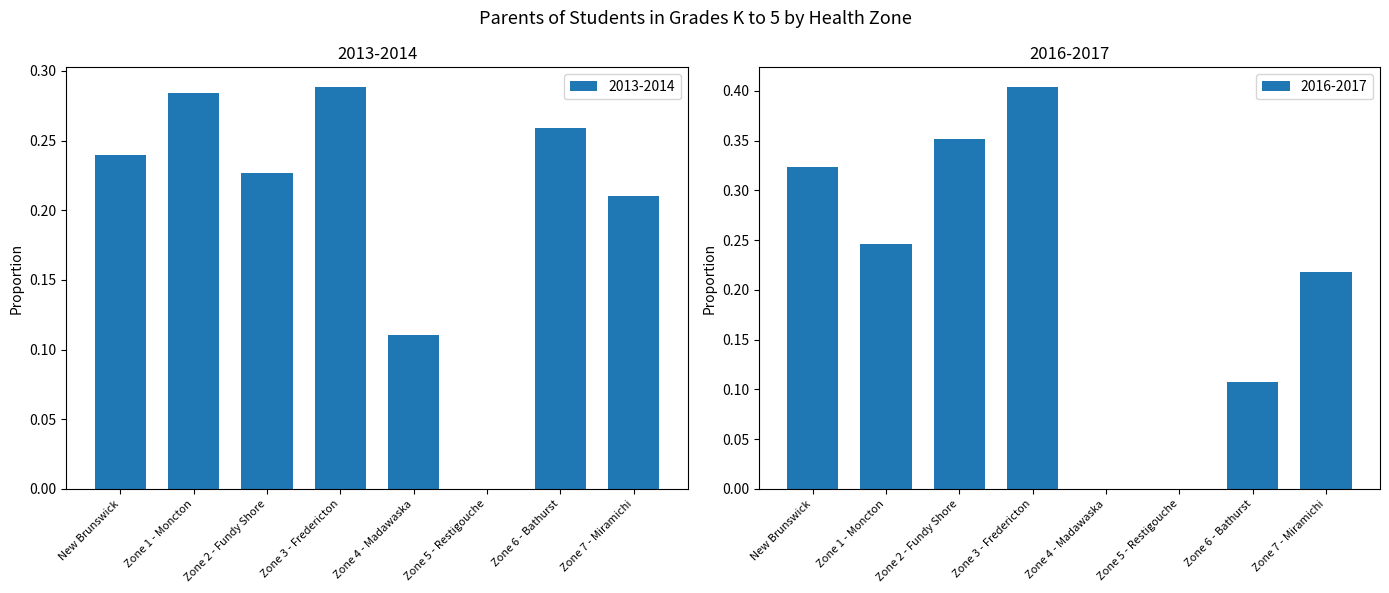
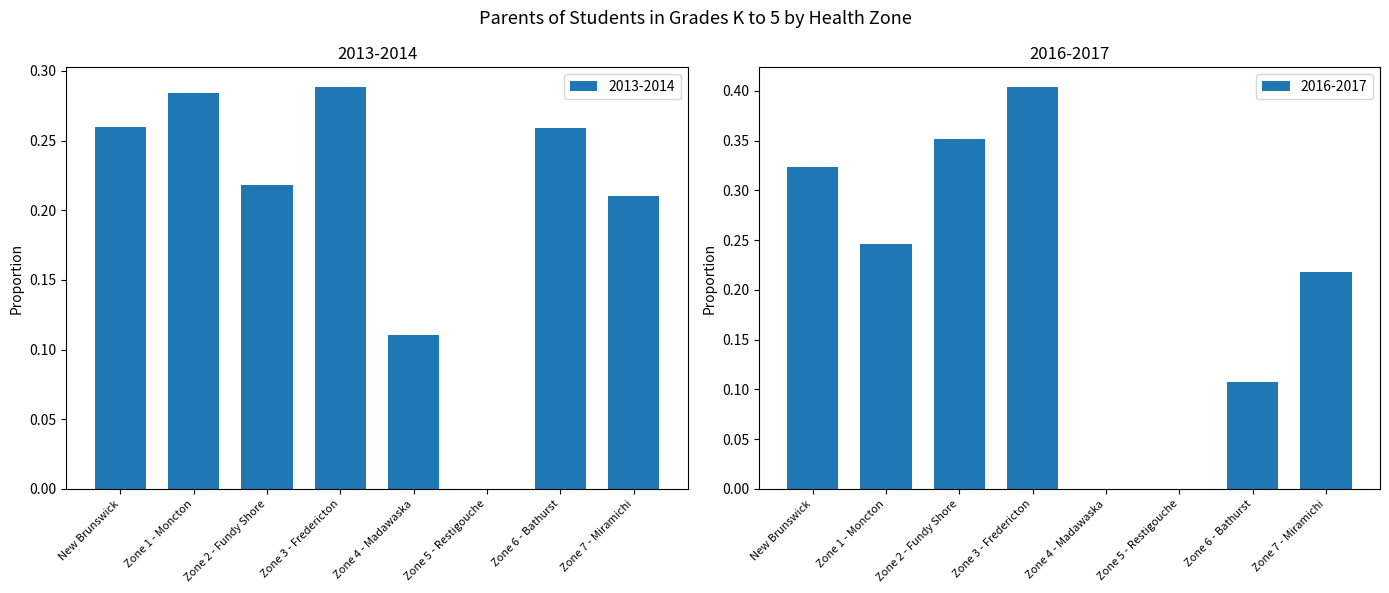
2013-2014, New Brunswick: 0.24 -> 0.26
2013-2014, Zone 2 - Fundy Shore: 0.227 -> 0.218
